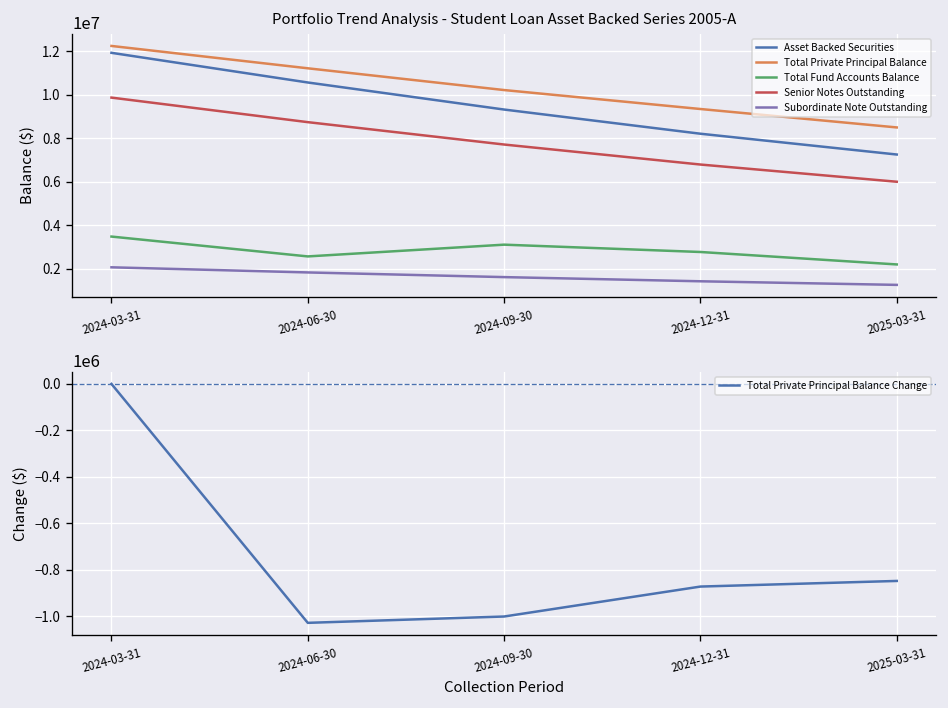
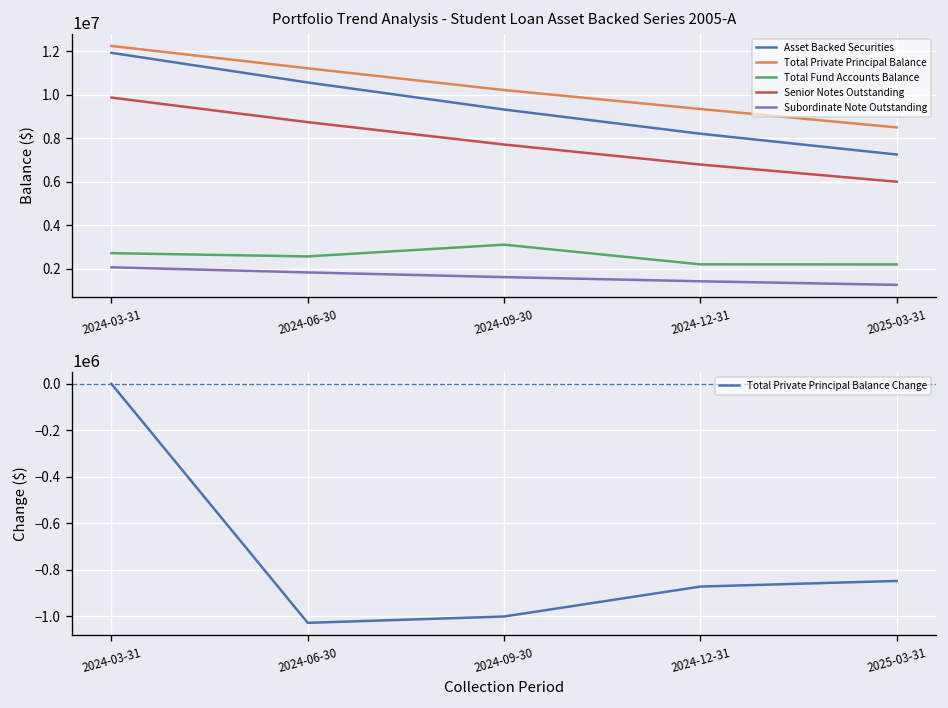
Portfolio Trend Analysis - Student Loan Asset Backed Series 2005-A, Total Fund Accounts Balance, 2024-03-31: 3500000 -> 2700000
Portfolio Trend Analysis - Student Loan Asset Backed Series 2005-A, Total Fund Accounts Balance, 2024-12-31: 2800000 -> 2200000
